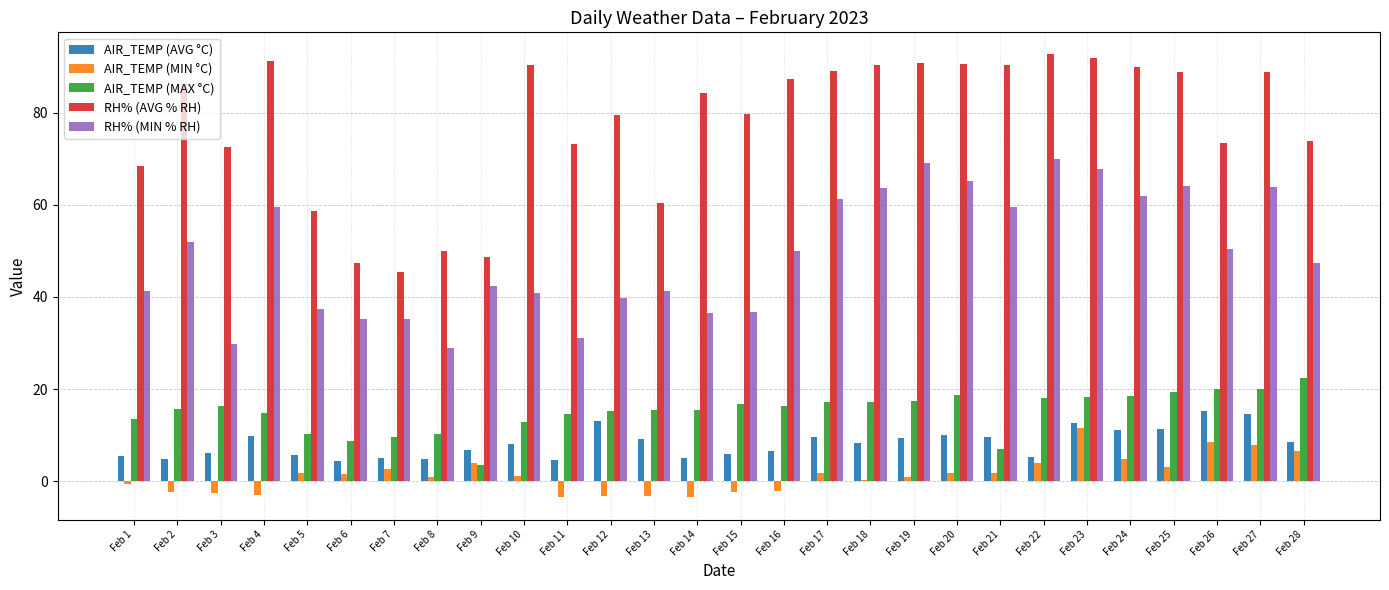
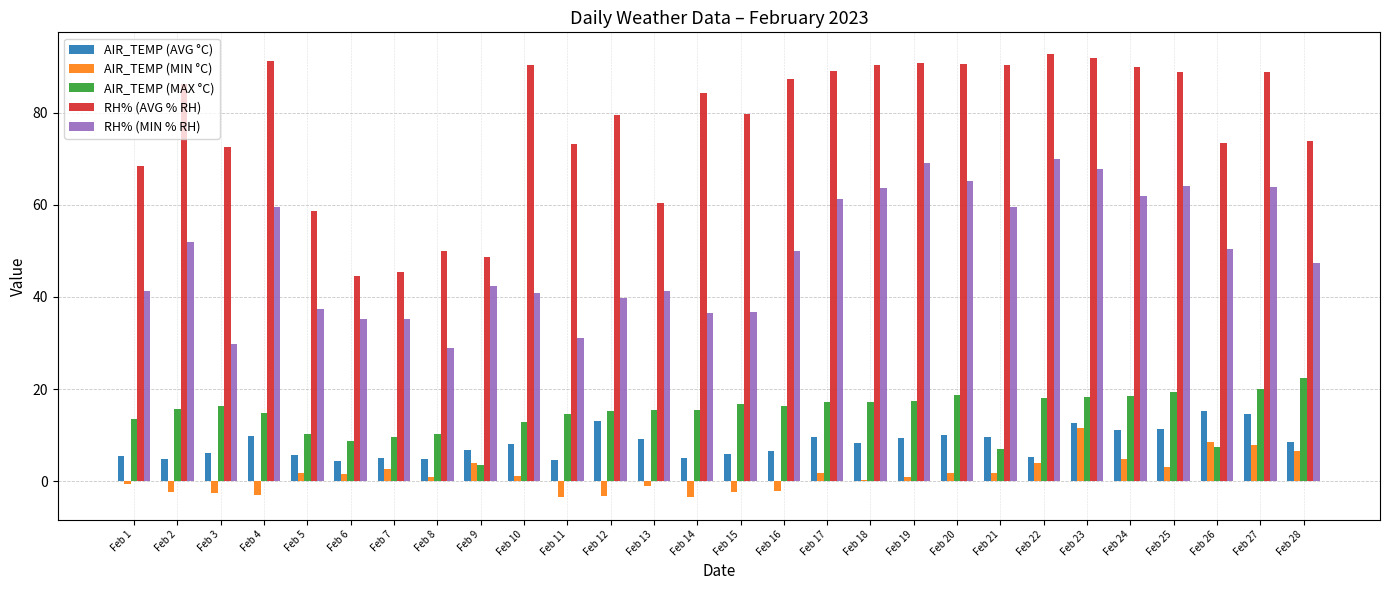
RH% (AVG % RH), Feb 6: 47 -> 45
AIR_TEMP (MIN °C), Feb 13: -3 -> -1
AIR_TEMP (MAX °C), Feb 26: 20 -> 7
